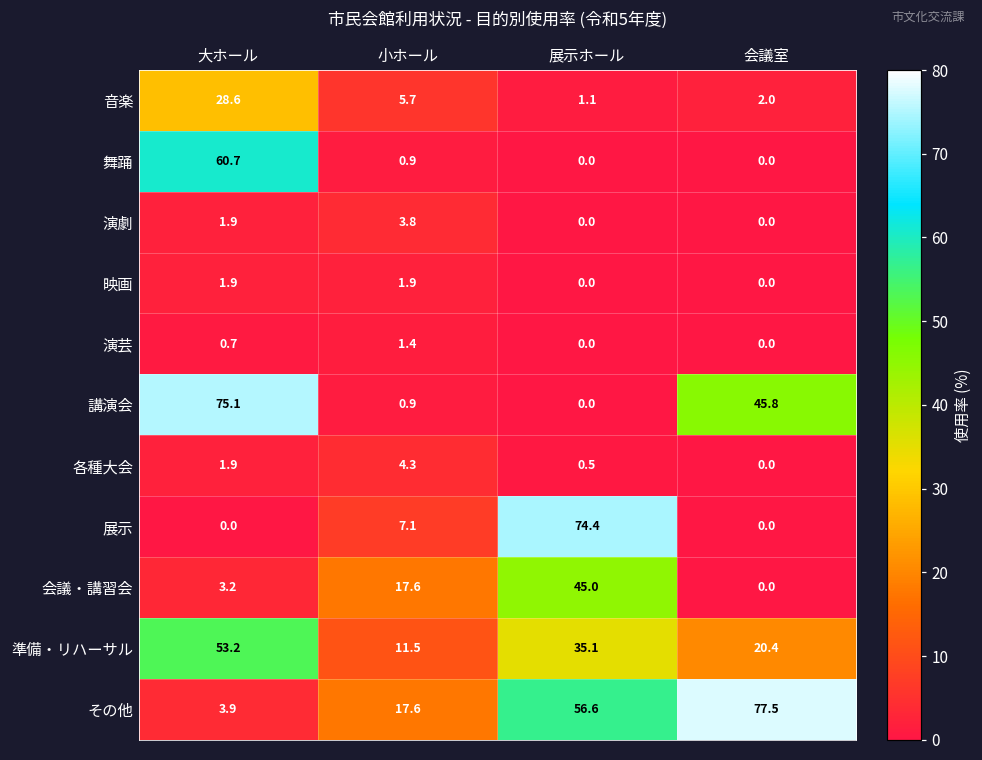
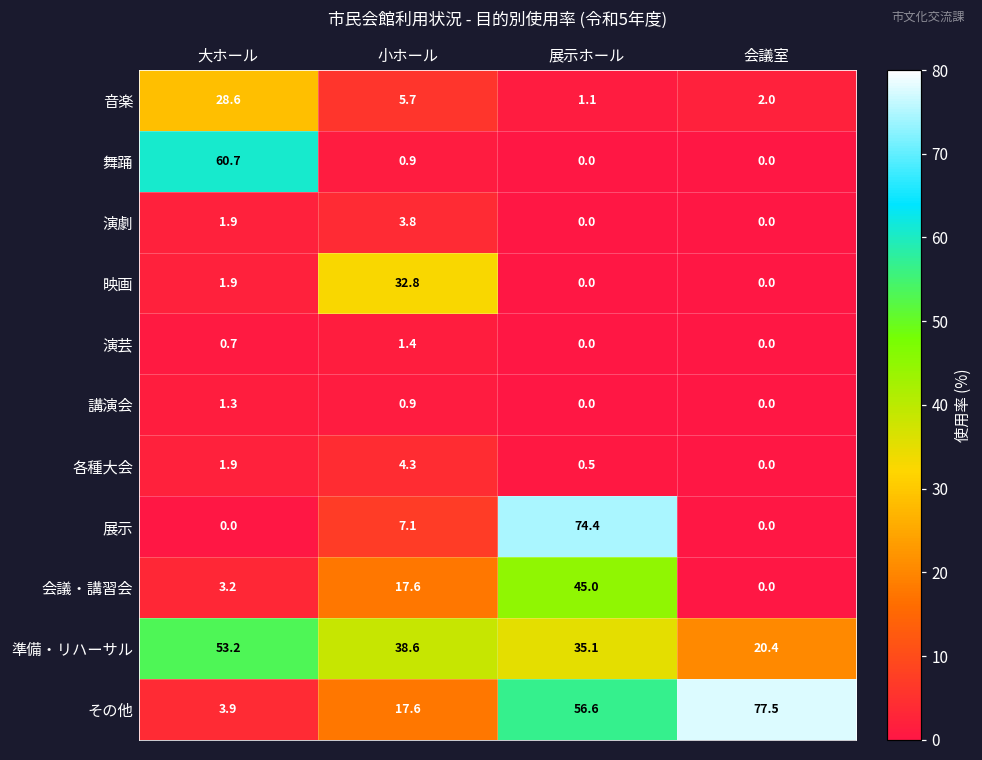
映画, 小ホール: 1.9 -> 32.8
講演会, 大ホール: 75.1 -> 1.3
講演会, 会議室: 45.8 -> 0.0
準備・リハーサル, 小ホール: 11.5 -> 38.6
